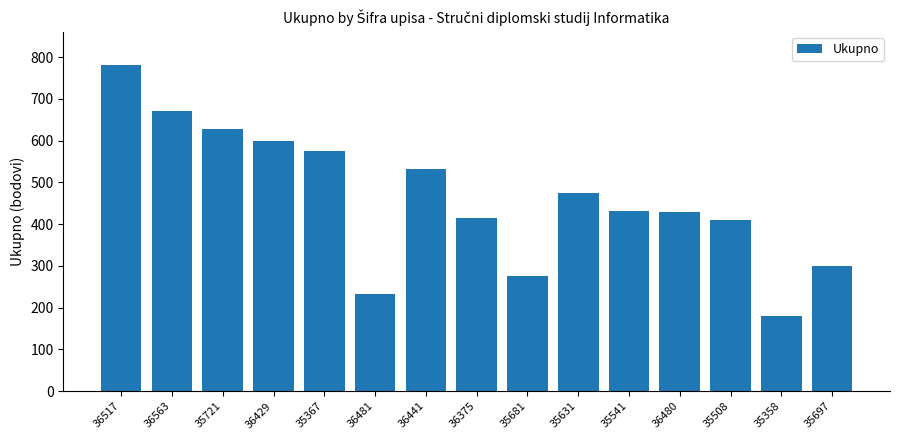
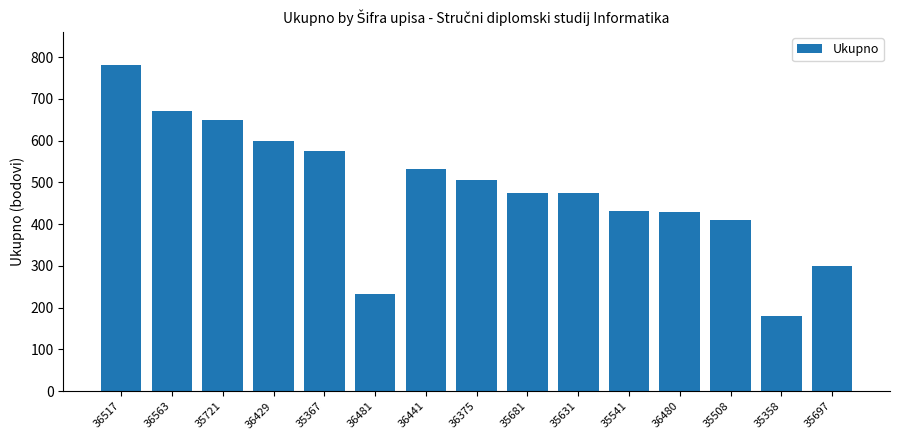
35721: 630 -> 650
36375: 420 -> 510
35681: 280 -> 480
